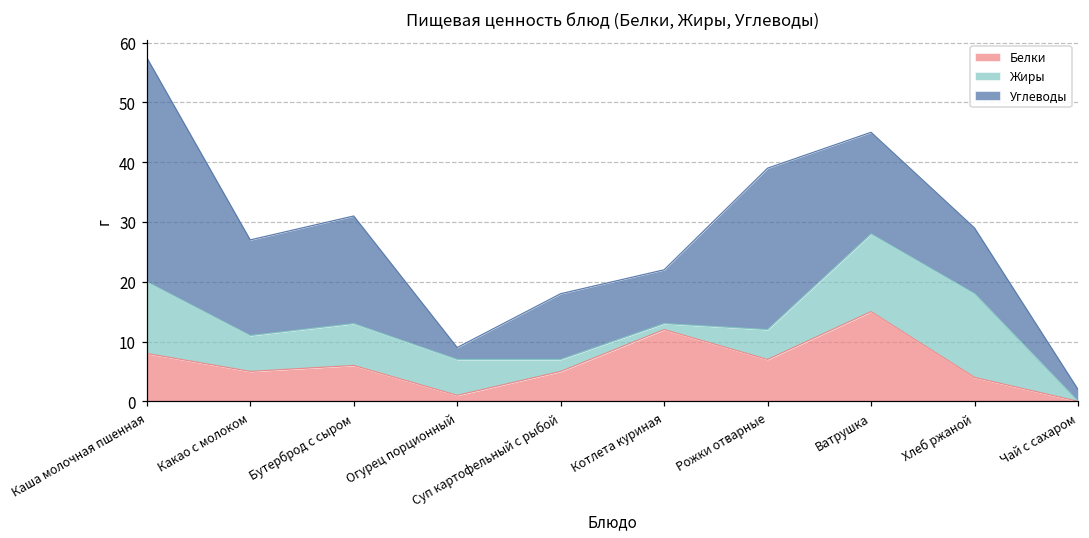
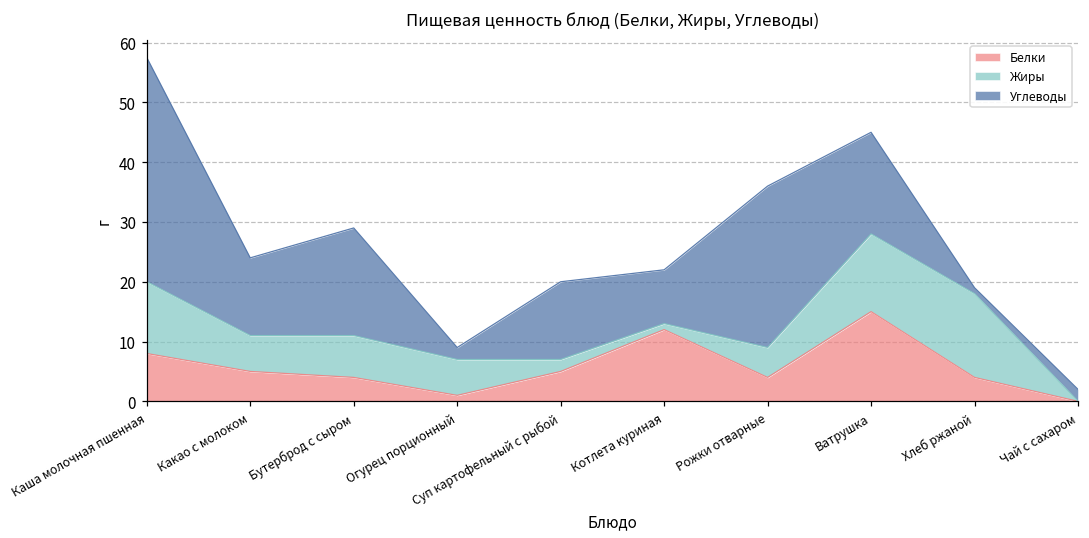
Углеводы, Какао с молоком: 16 -> 13
Белки, Бутерброд с сыром: 6 -> 4
Углеводы, Суп картофельный с рыбой: 11 -> 13
Белки, Рожки отварные: 7 -> 4
Углеводы, Хлеб ржаной: 11 -> 1
